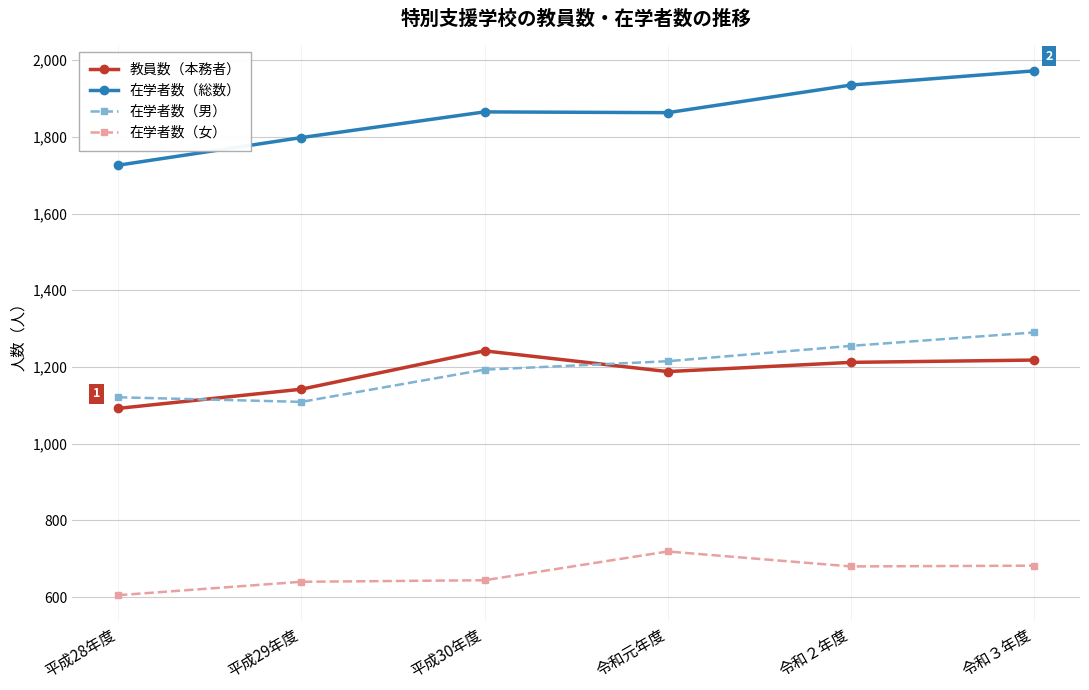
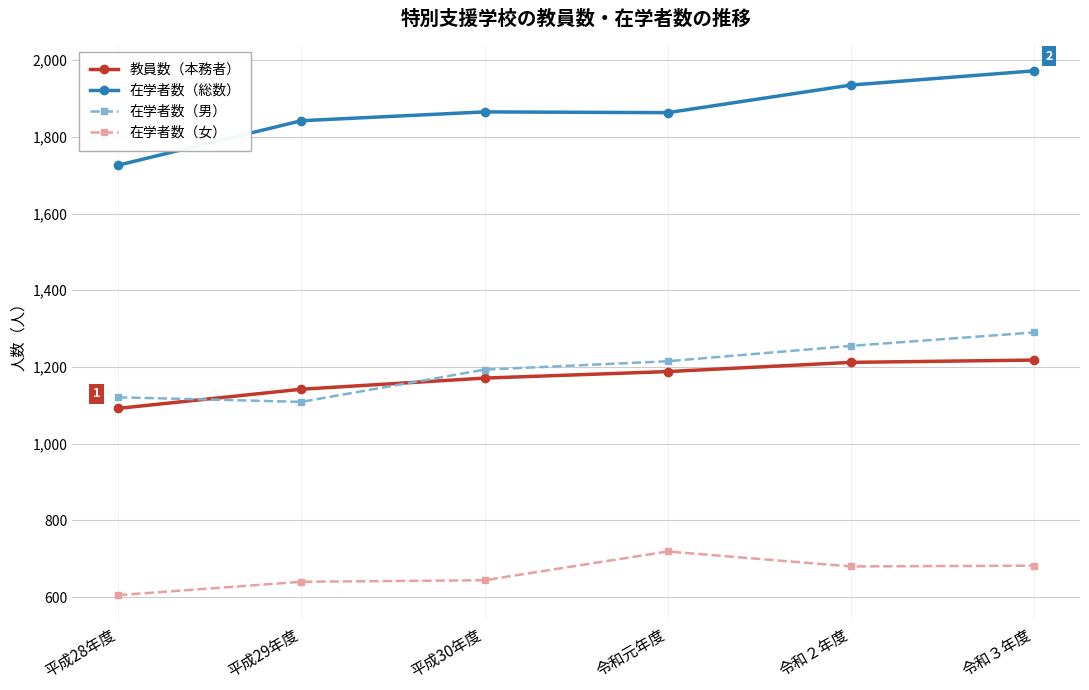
在学者数（総数）, 平成29年度: 1,800 -> 1,840
教員数（本務者）, 平成30年度: 1,240 -> 1,170
